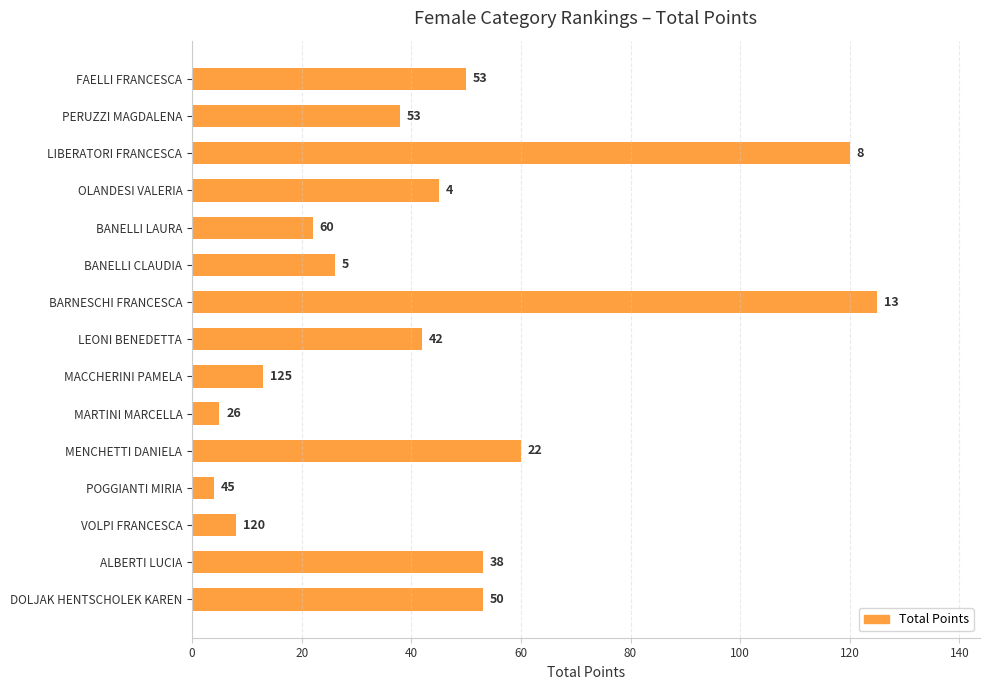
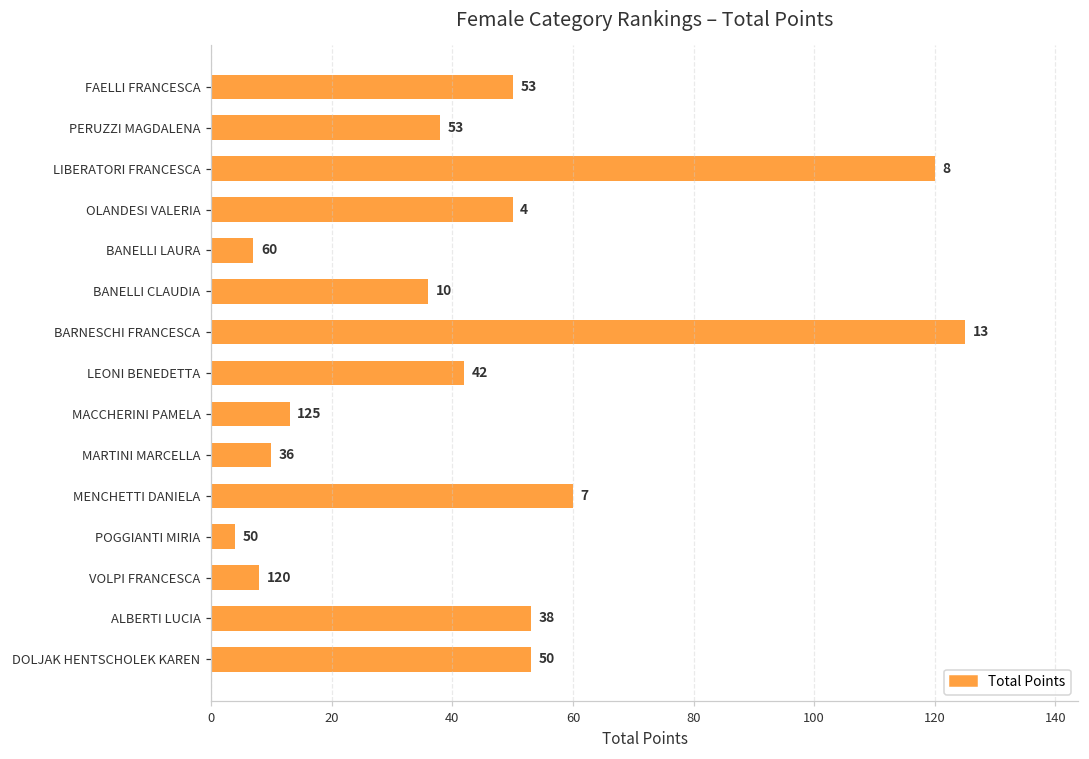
OLANDESI VALERIA: 45 -> 50
BANELLI LAURA: 22 -> 7
BANELLI CLAUDIA: 26 -> 36
MARTINI MARCELLA: 5 -> 10
